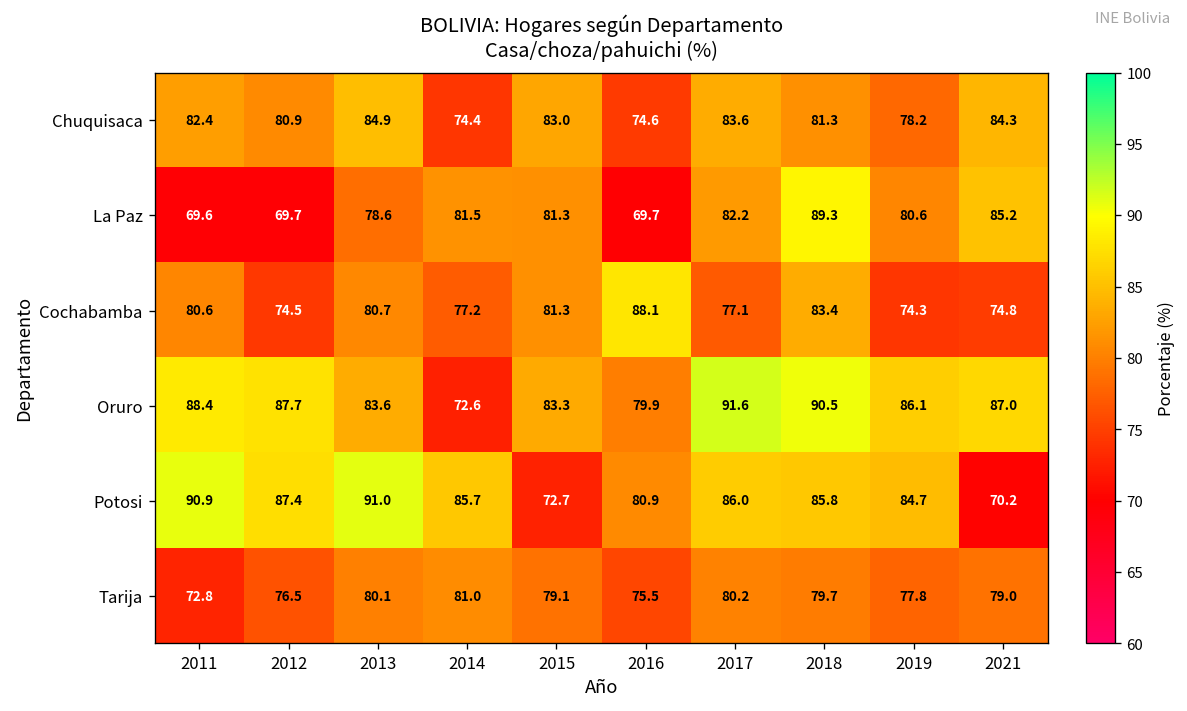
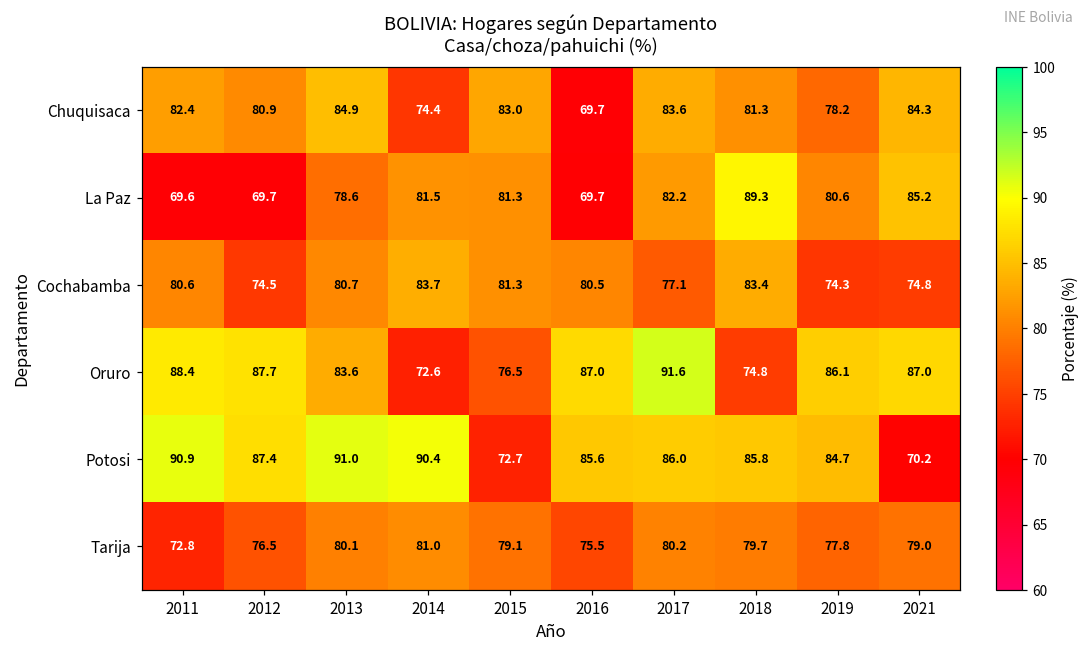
Chuquisaca, 2016: 74.6 -> 69.7
Cochabamba, 2014: 77.2 -> 83.7
Cochabamba, 2016: 88.1 -> 80.5
Oruro, 2015: 83.3 -> 76.5
Oruro, 2016: 79.9 -> 87.0
Oruro, 2018: 90.5 -> 74.8
Potosi, 2014: 85.7 -> 90.4
Potosi, 2016: 80.9 -> 85.6
